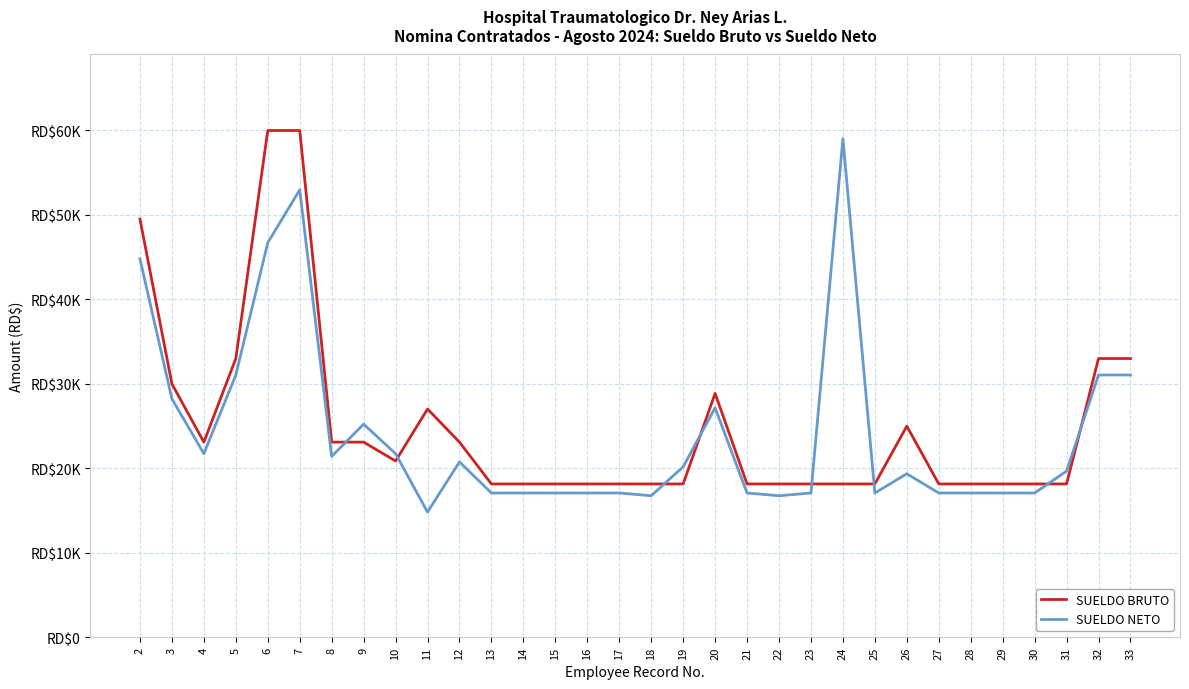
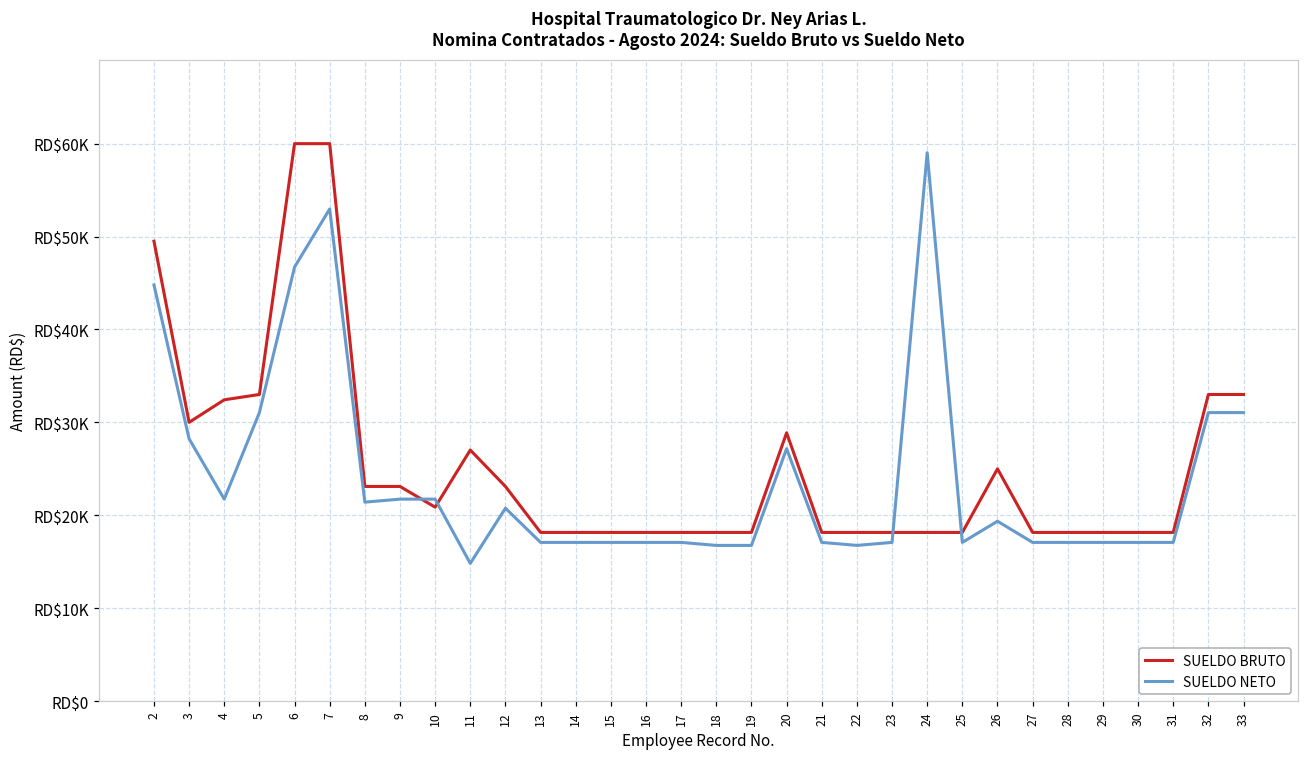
SUELDO BRUTO, 4: RD$23000 -> RD$32000
SUELDO NETO, 9: RD$25000 -> RD$22000
SUELDO NETO, 19: RD$20000 -> RD$17000
SUELDO NETO, 31: RD$20000 -> RD$17000
